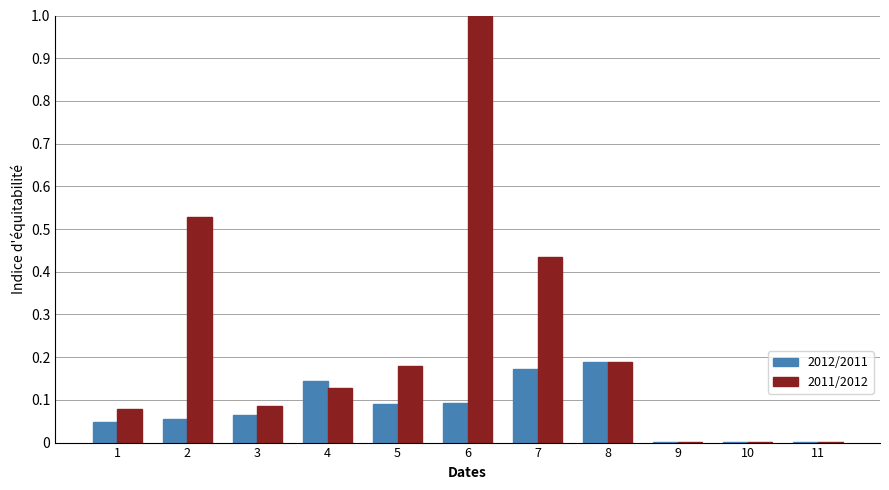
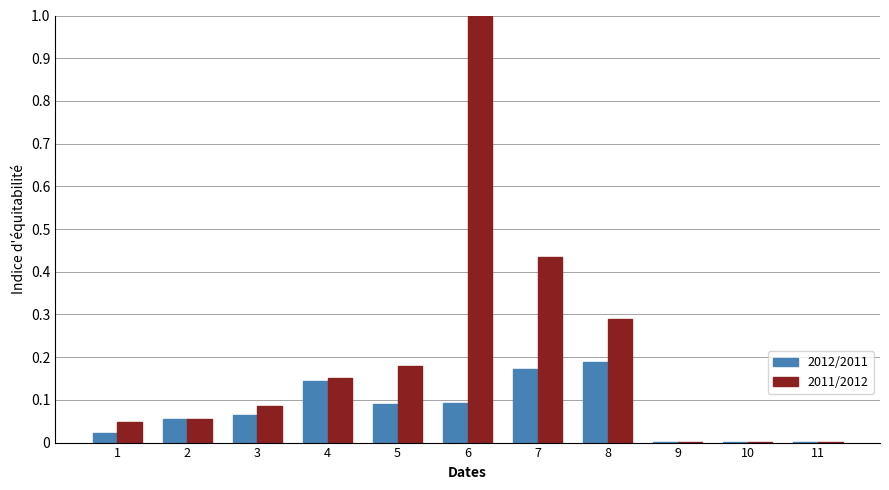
2012/2011, 1: 0.05 -> 0.02
2011/2012, 1: 0.08 -> 0.05
2011/2012, 2: 0.53 -> 0.05
2011/2012, 4: 0.13 -> 0.15
2011/2012, 8: 0.19 -> 0.29
